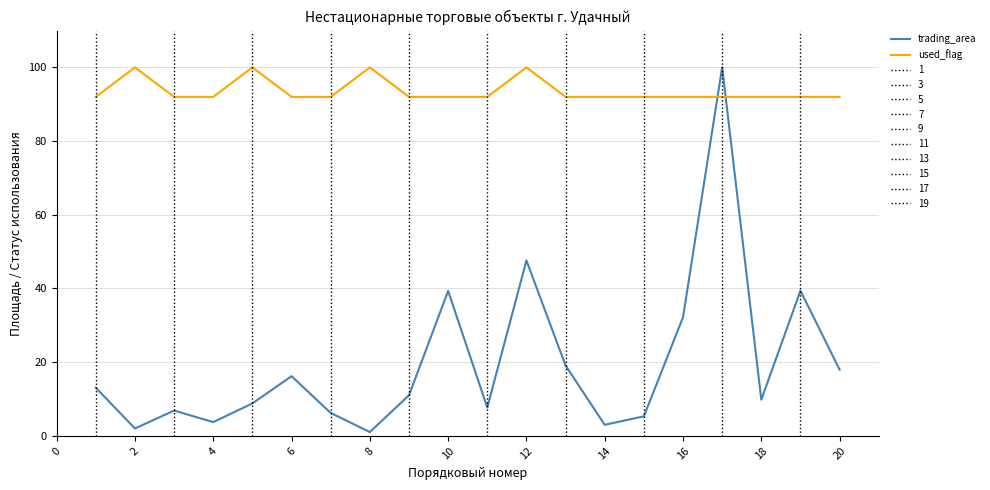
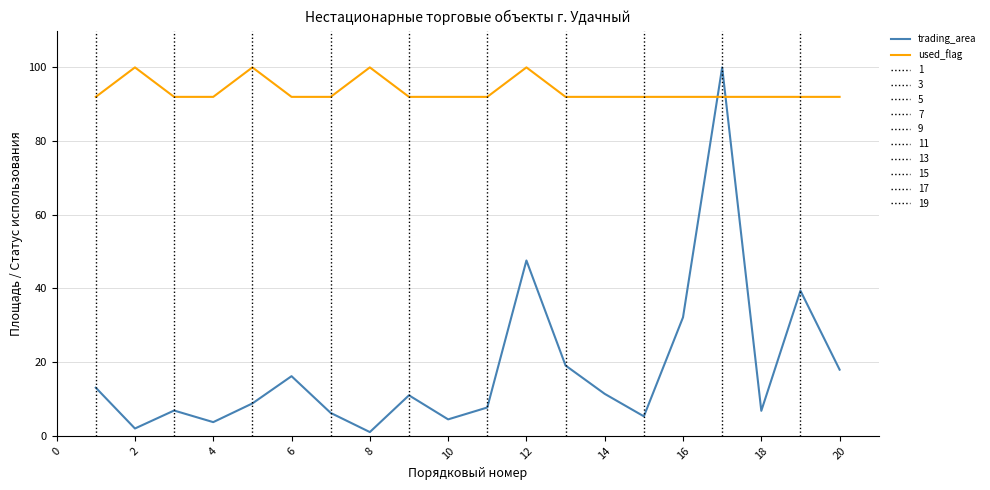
trading_area, 10: 39 -> 4
trading_area, 14: 3 -> 11
trading_area, 18: 10 -> 7
